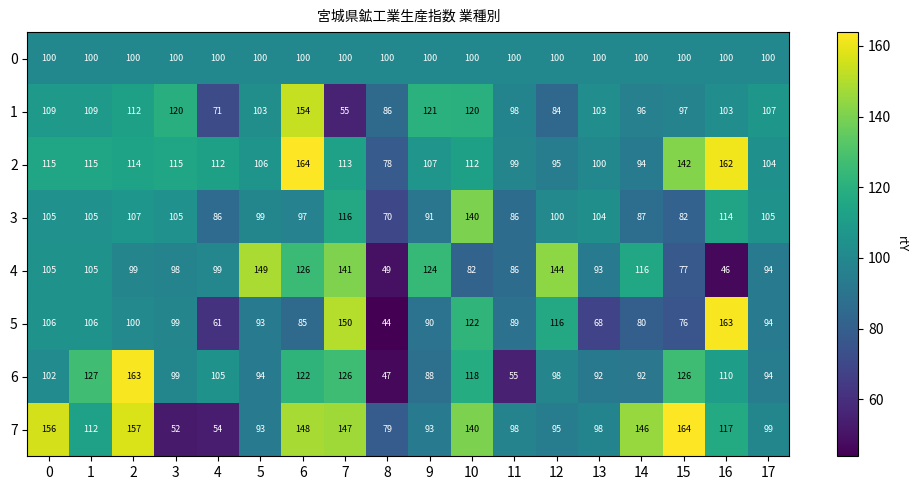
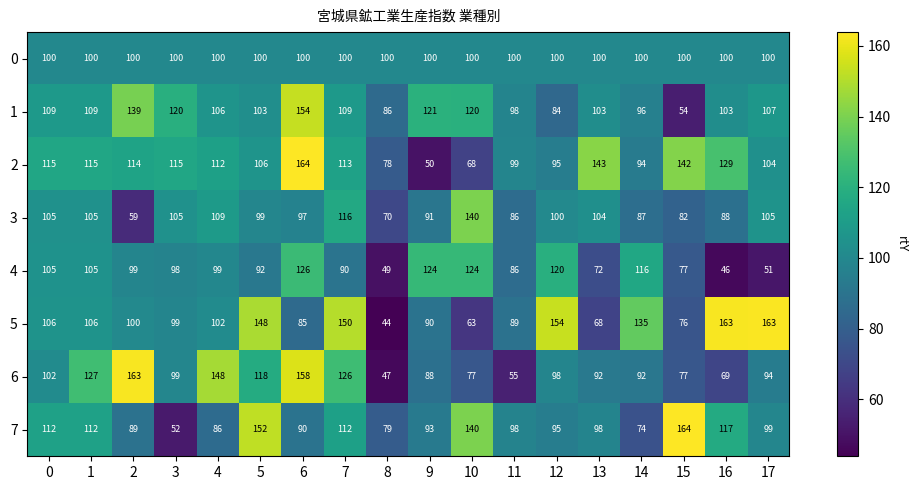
1, 2: 112 -> 139
1, 4: 71 -> 106
1, 7: 55 -> 109
1, 15: 97 -> 54
2, 9: 107 -> 50
2, 10: 112 -> 68
2, 13: 100 -> 143
2, 16: 162 -> 129
3, 2: 107 -> 59
3, 4: 86 -> 109
3, 16: 114 -> 88
4, 5: 149 -> 92
4, 7: 141 -> 90
4, 10: 82 -> 124
4, 12: 144 -> 120
4, 13: 93 -> 72
4, 17: 94 -> 51
5, 4: 61 -> 102
5, 5: 93 -> 148
5, 10: 122 -> 63
5, 12: 116 -> 154
5, 14: 80 -> 135
5, 17: 94 -> 163
6, 4: 105 -> 148
6, 5: 94 -> 118
6, 6: 122 -> 158
6, 10: 118 -> 77
6, 15: 126 -> 77
6, 16: 110 -> 69
7, 0: 156 -> 112
7, 2: 157 -> 89
7, 4: 54 -> 86
7, 5: 93 -> 152
7, 6: 148 -> 90
7, 7: 147 -> 112
7, 14: 146 -> 74
